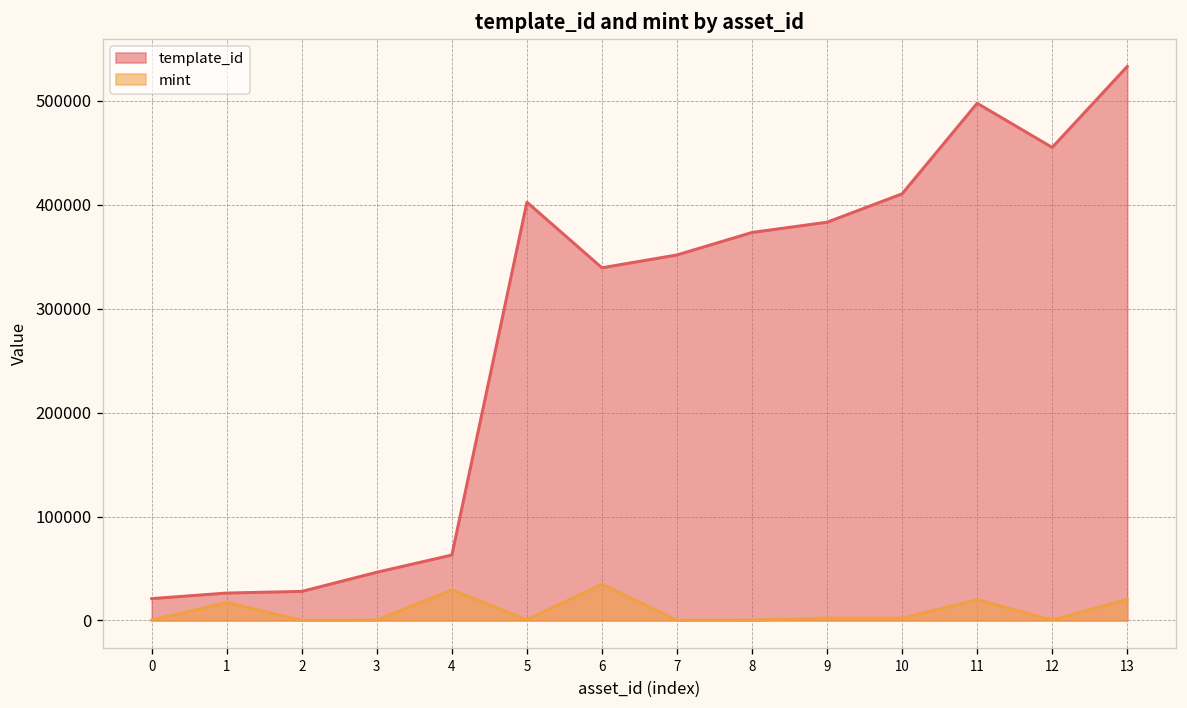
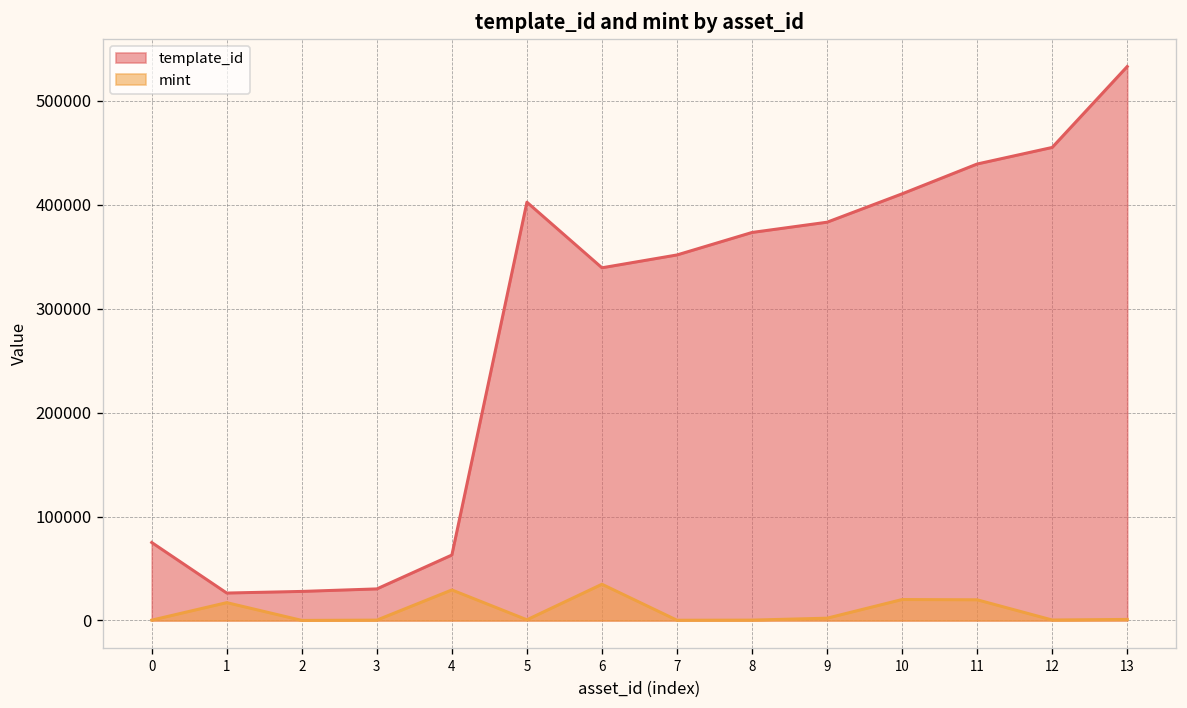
template_id, 0: 20000 -> 80000
template_id, 3: 50000 -> 30000
mint, 10: 0 -> 20000
template_id, 11: 500000 -> 440000
mint, 13: 20000 -> 0
